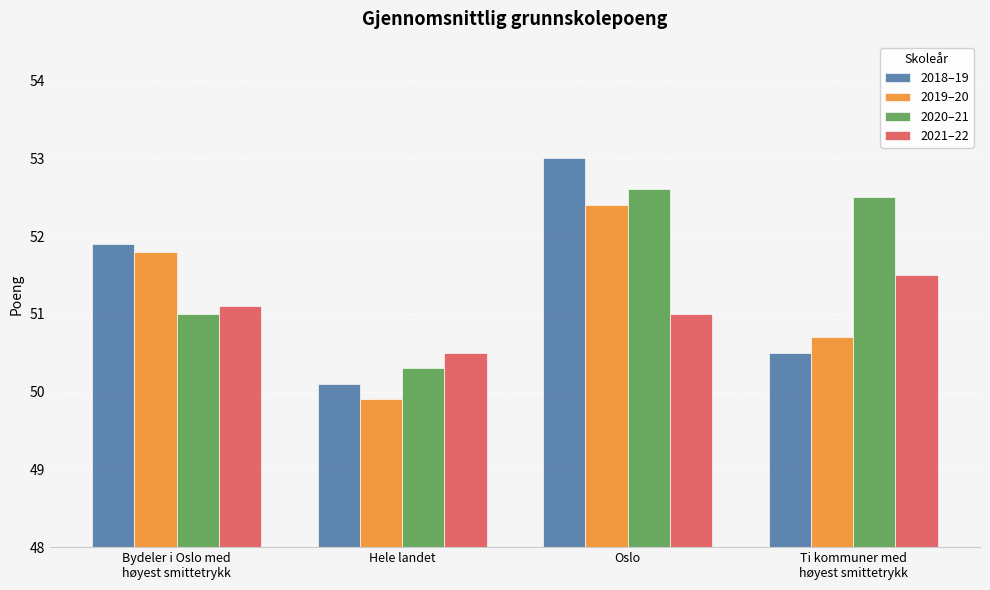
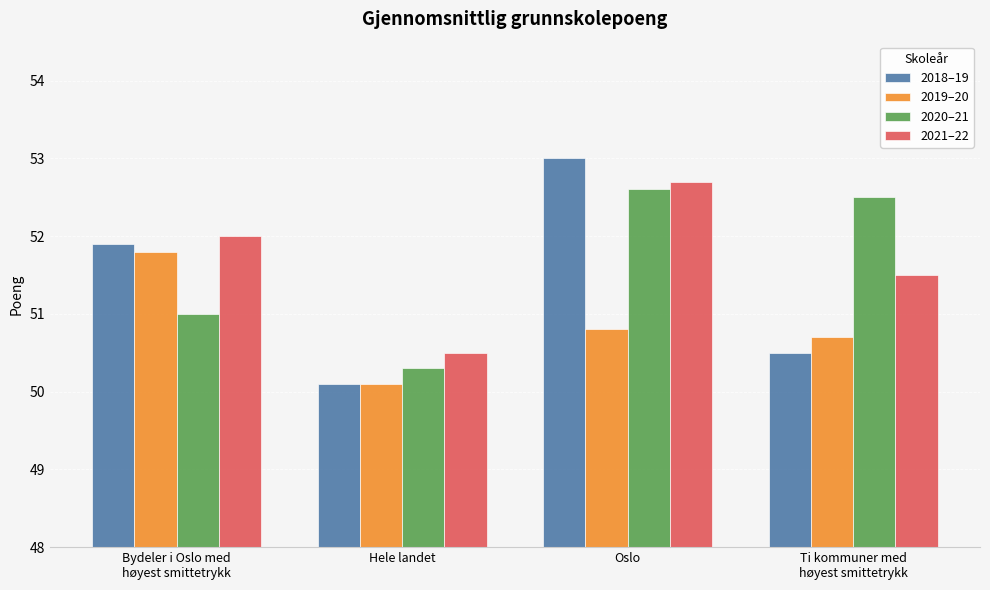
2021–22, Bydeler i Oslo med høyest smittetrykk: 51.1 -> 52.0
2019–20, Hele landet: 49.9 -> 50.1
2019–20, Oslo: 52.4 -> 50.8
2021–22, Oslo: 51.0 -> 52.7
